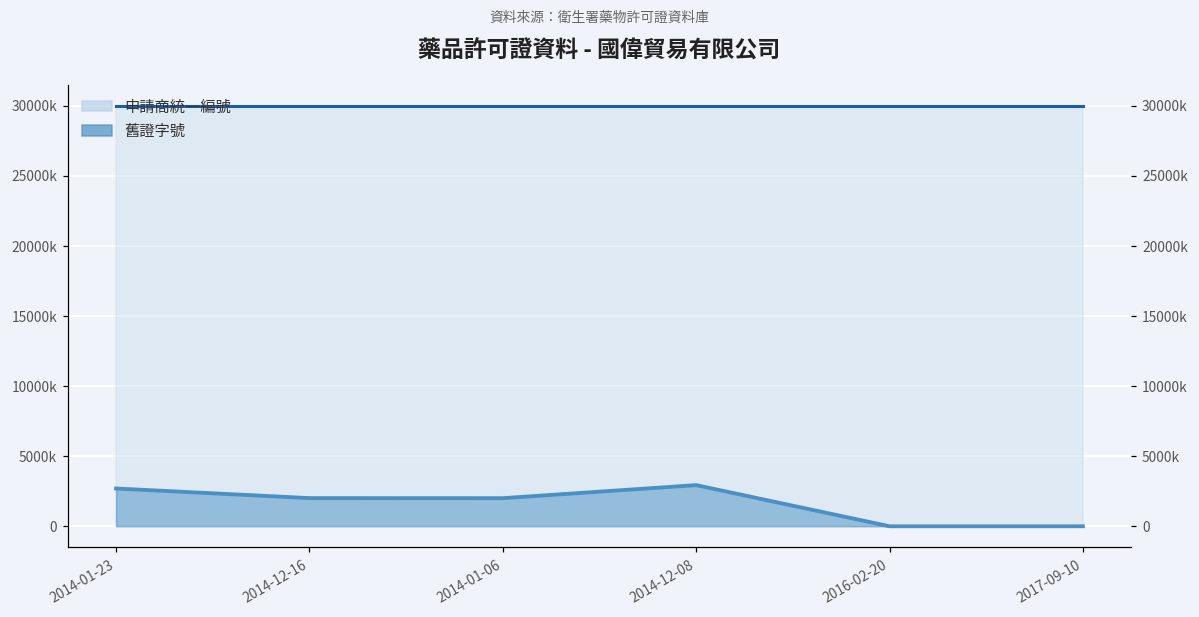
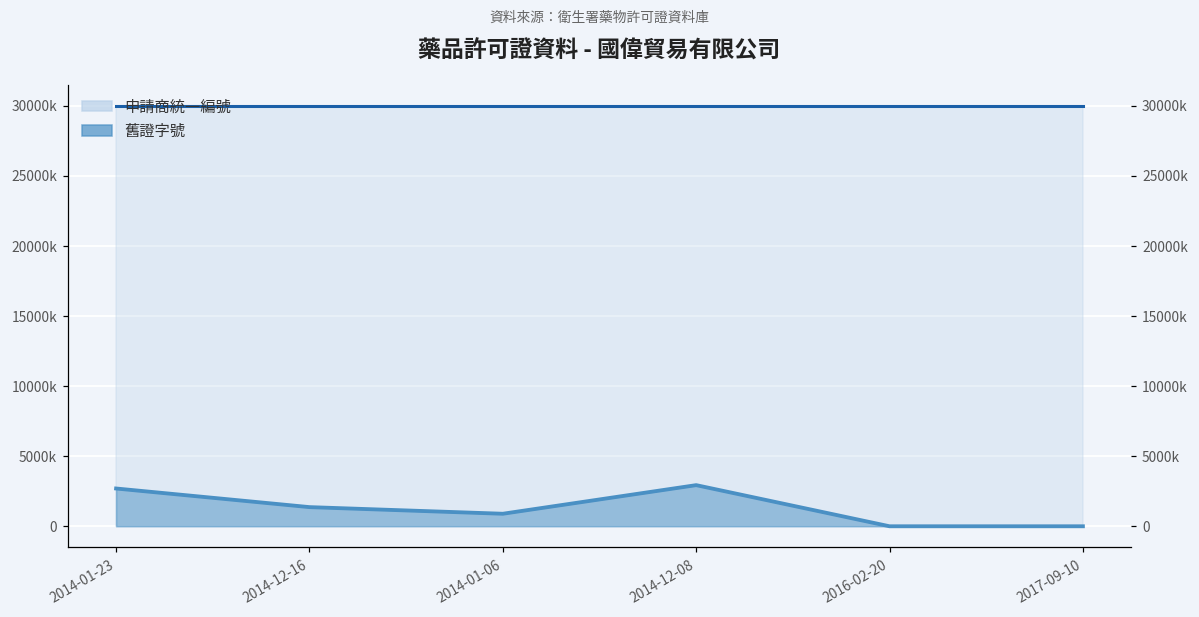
舊證字號, 2014-12-16: 2000000 -> 1400000
舊證字號, 2014-01-06: 2000000 -> 900000
